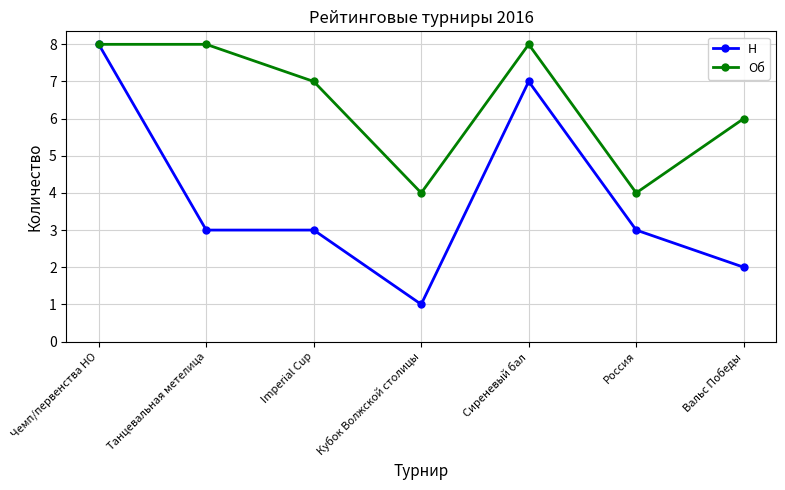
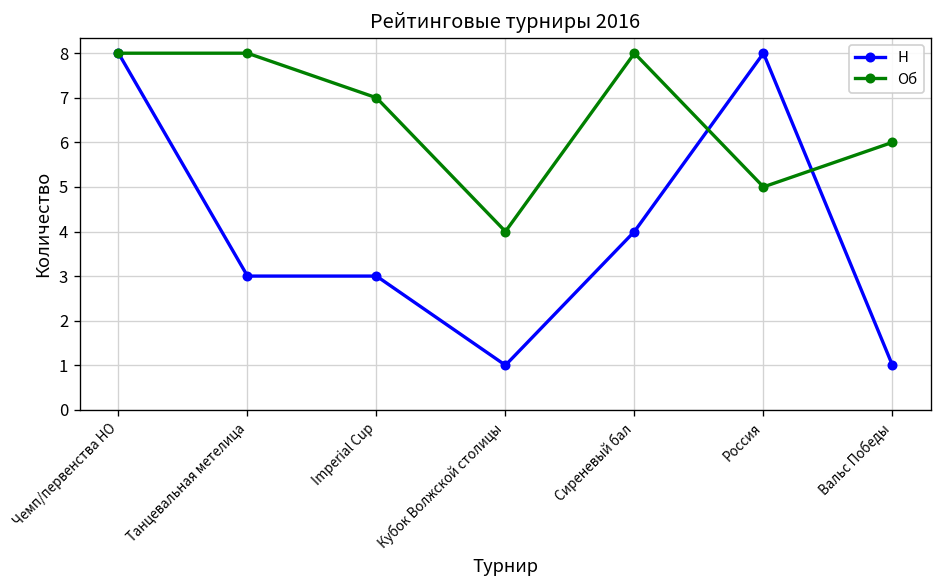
Н, Сиреневый бал: 7 -> 4
Н, Россия: 3 -> 8
Об, Россия: 4 -> 5
Н, Вальс Победы: 2 -> 1
